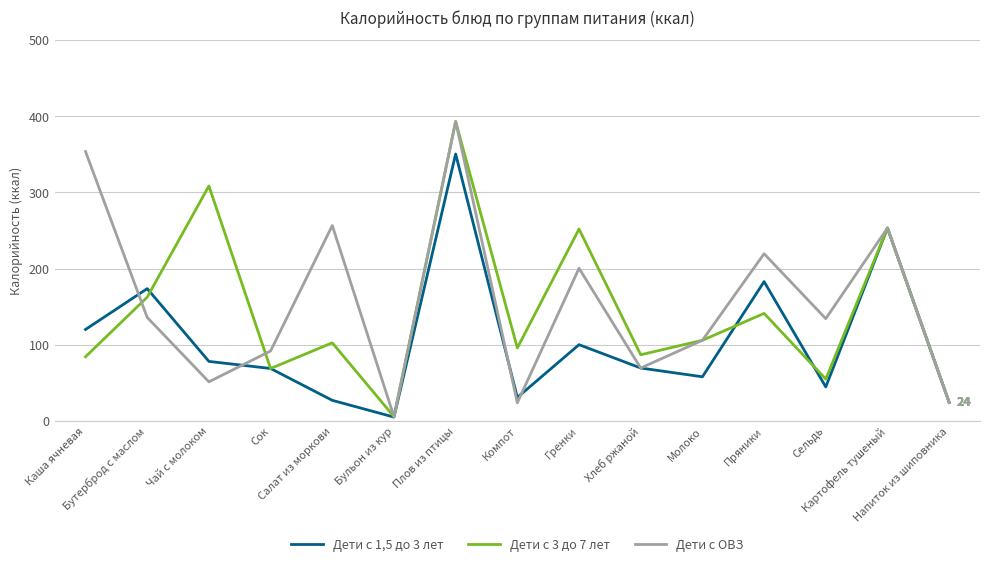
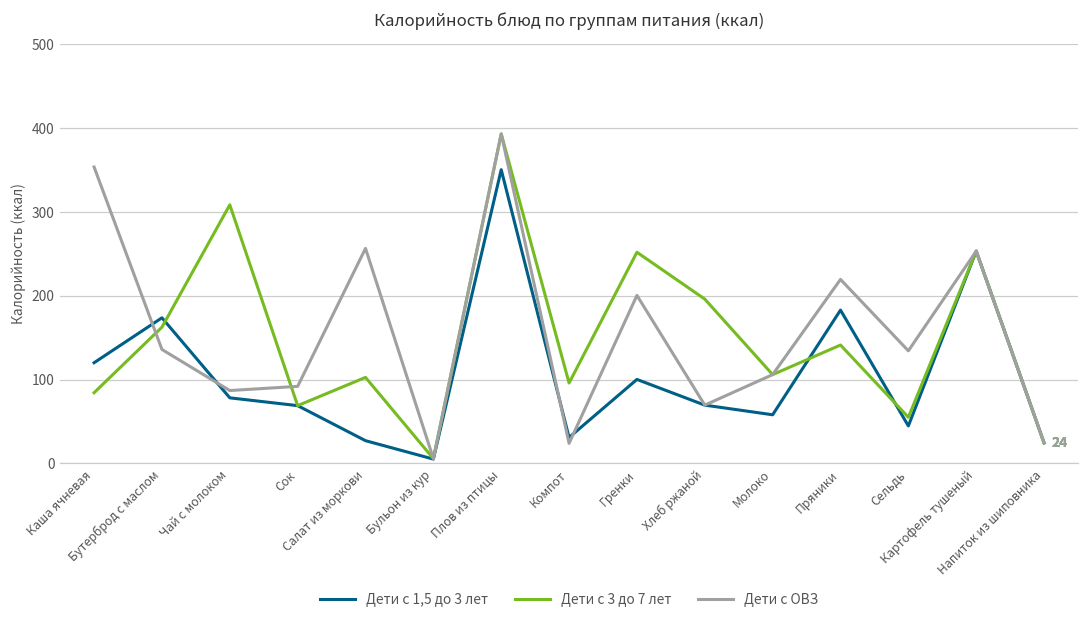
Дети с ОВЗ, Чай с молоком: 50 -> 90
Дети с 3 до 7 лет, Хлеб ржаной: 90 -> 200
